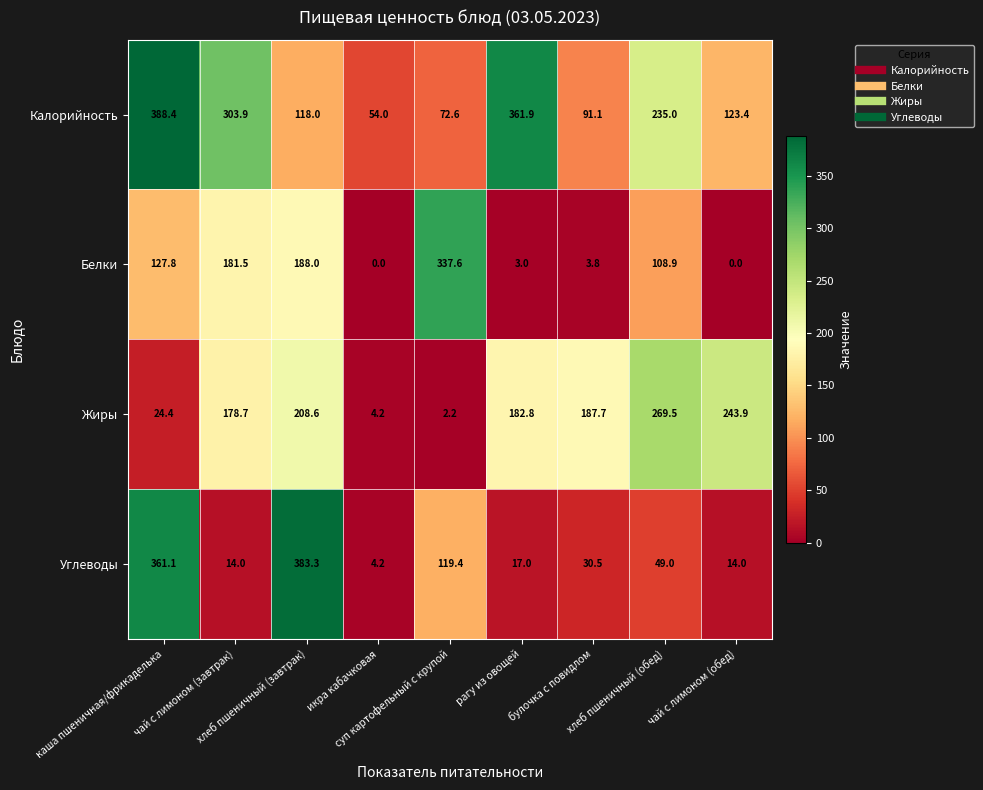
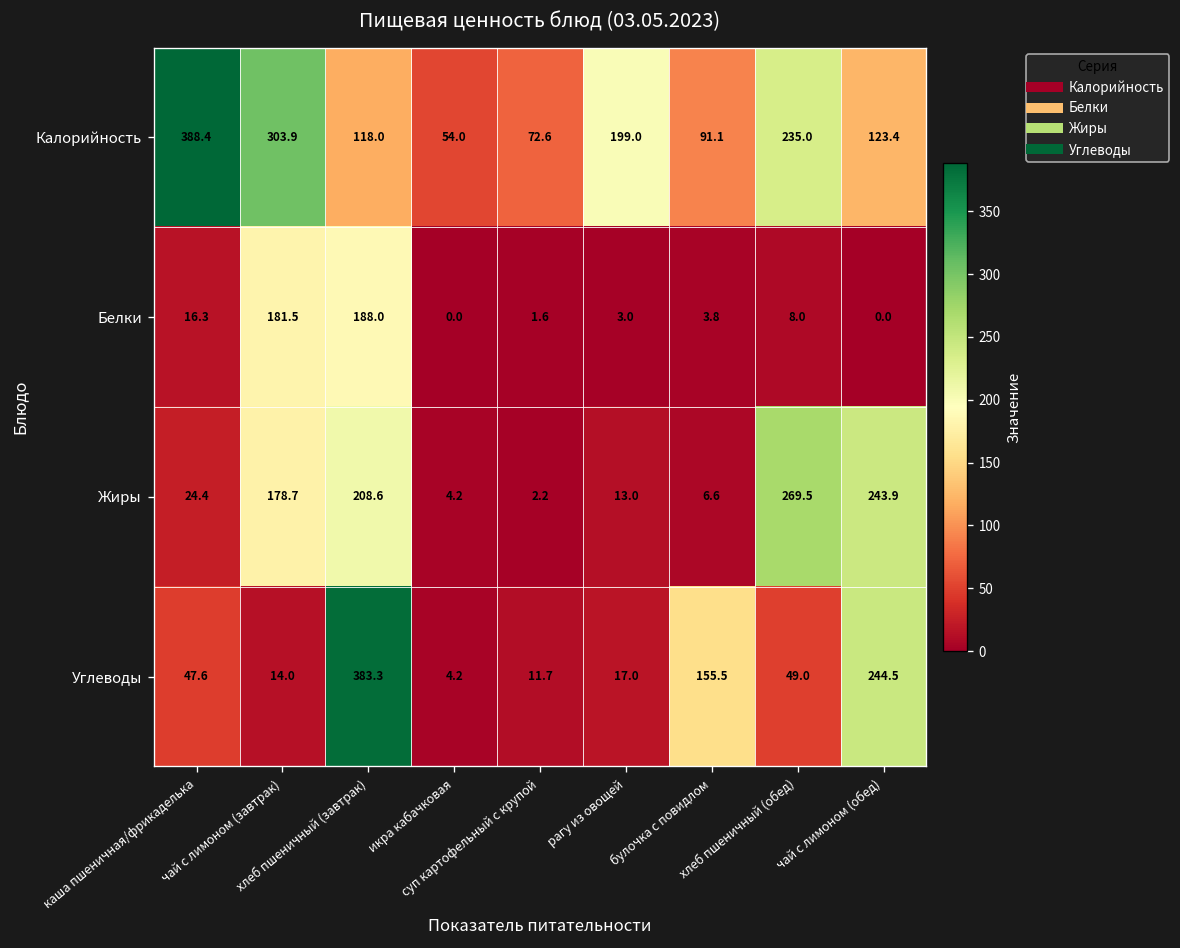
Калорийность, рагу из овощей: 361.9 -> 199.0
Белки, каша пшеничная/фрикаделька: 127.8 -> 16.3
Белки, суп картофельный с крупой: 337.6 -> 1.6
Белки, хлеб пшеничный (обед): 108.9 -> 8.0
Жиры, рагу из овощей: 182.8 -> 13.0
Жиры, булочка с повидлом: 187.7 -> 6.6
Углеводы, каша пшеничная/фрикаделька: 361.1 -> 47.6
Углеводы, суп картофельный с крупой: 119.4 -> 11.7
Углеводы, булочка с повидлом: 30.5 -> 155.5
Углеводы, чай с лимоном (обед): 14.0 -> 244.5
